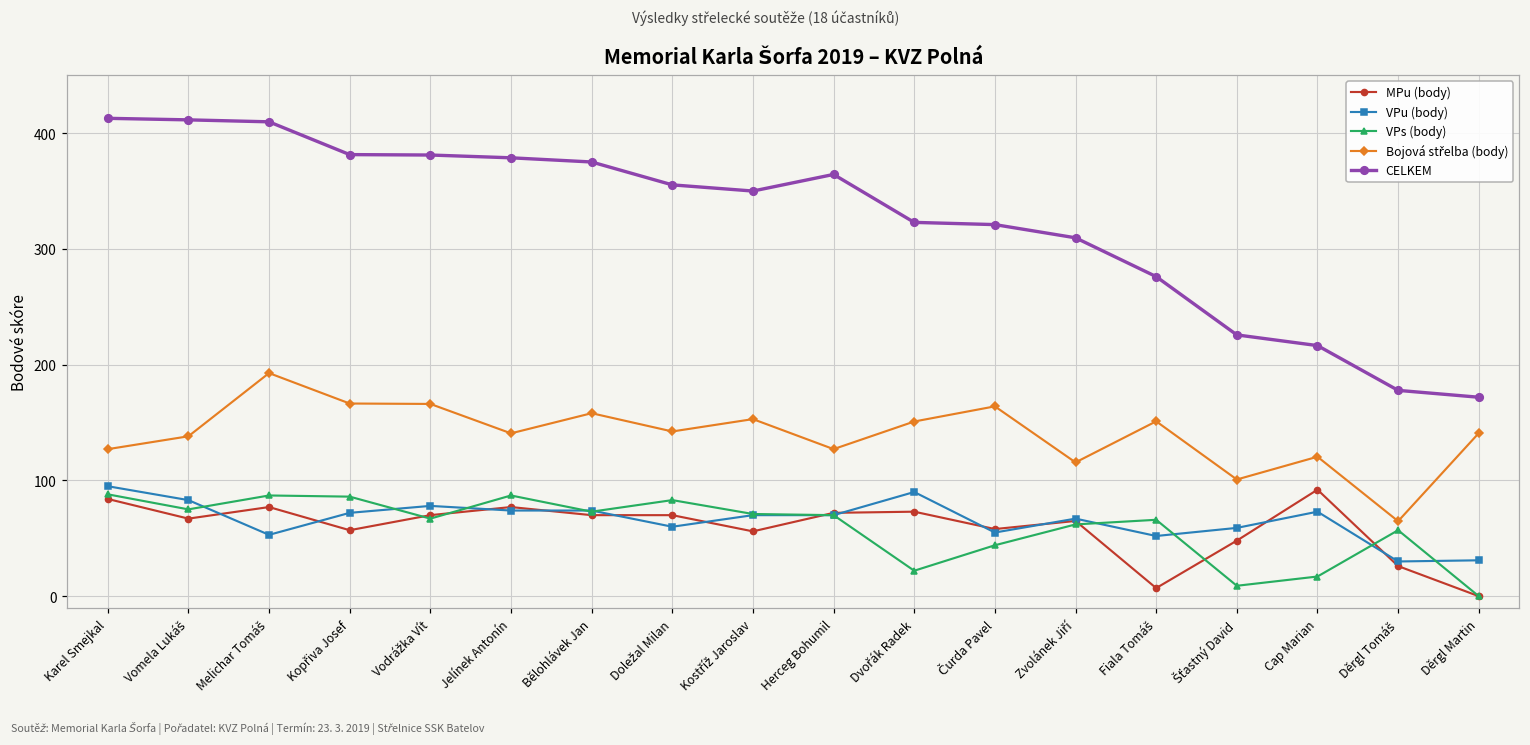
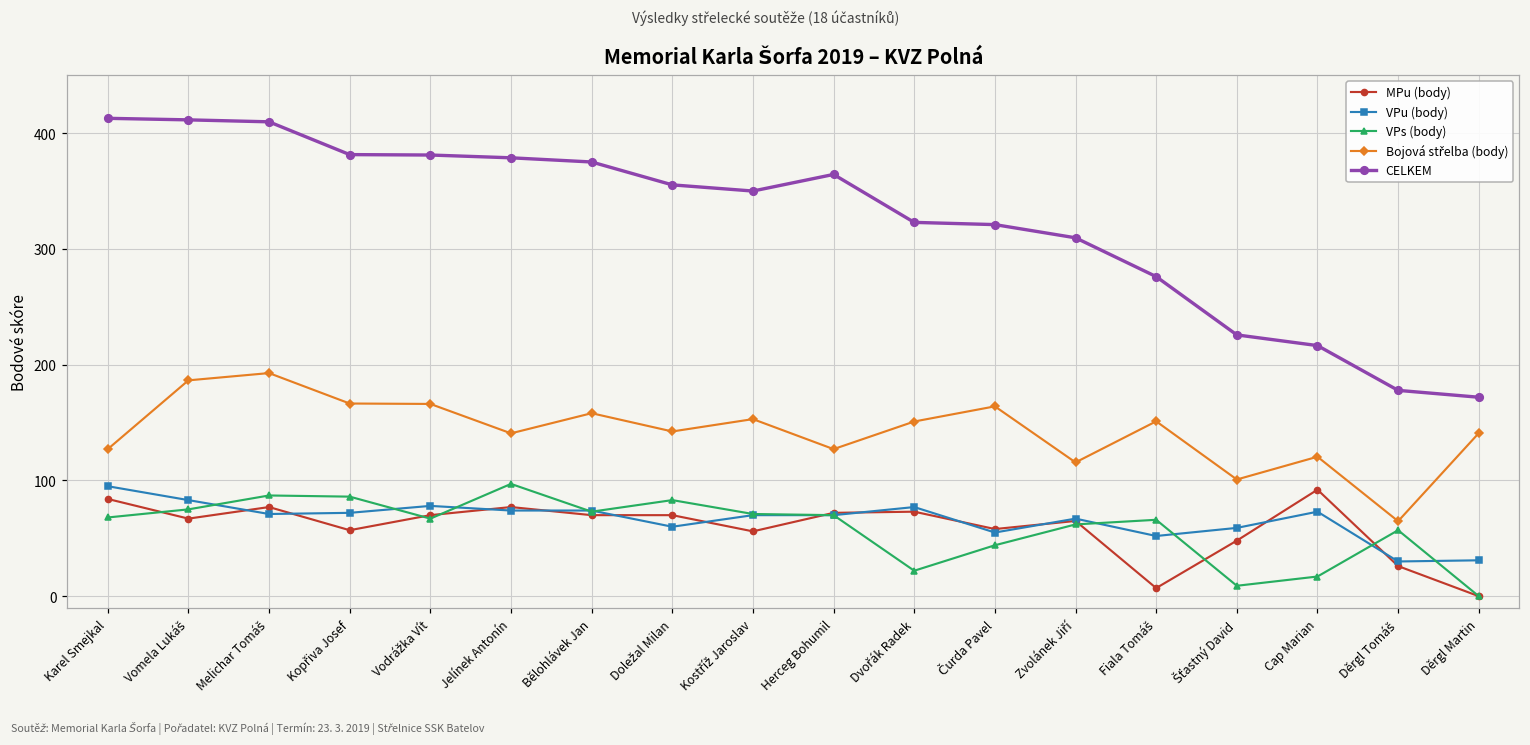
VPs (body), Karel Smejkal: 88 -> 68
Bojová střelba (body), Vomela Lukáš: 138 -> 186
VPu (body), Melichar Tomáš: 53 -> 71
VPs (body), Jelínek Antonín: 87 -> 97
VPu (body), Dvořák Radek: 90 -> 77
